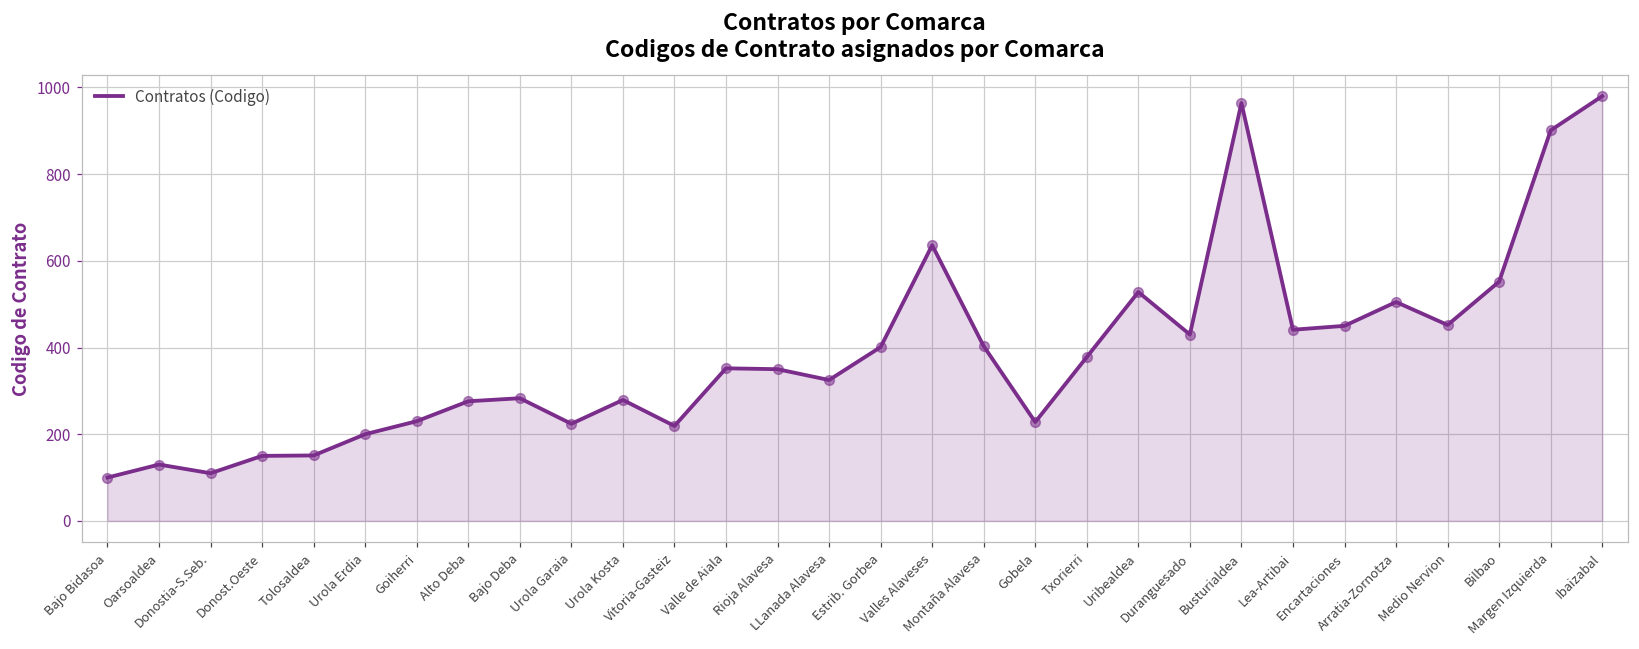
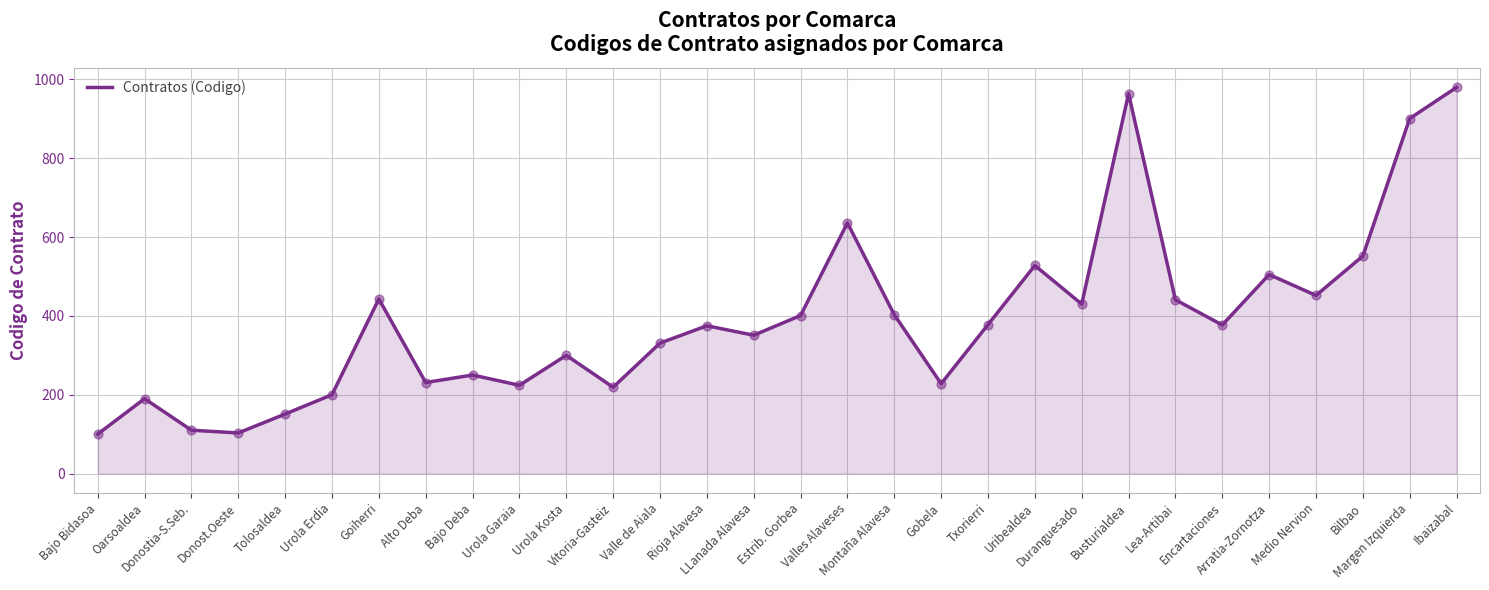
Oarsoaldea: 130 -> 190
Donost.Oeste: 150 -> 100
Goiherri: 230 -> 440
Alto Deba: 280 -> 230
Bajo Deba: 280 -> 250
Urola Kosta: 280 -> 300
Valle de Aiala: 350 -> 330
Rioja Alavesa: 350 -> 380
LLanada Alavesa: 330 -> 350
Encartaciones: 450 -> 380
